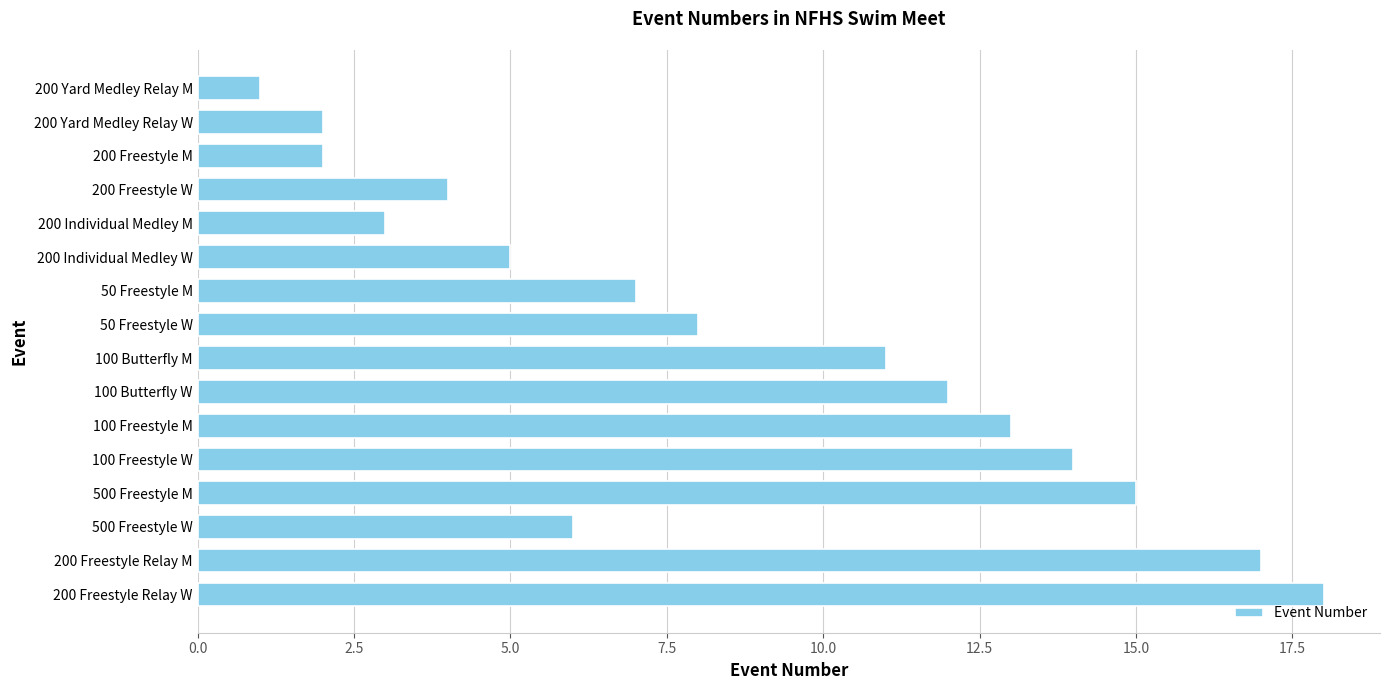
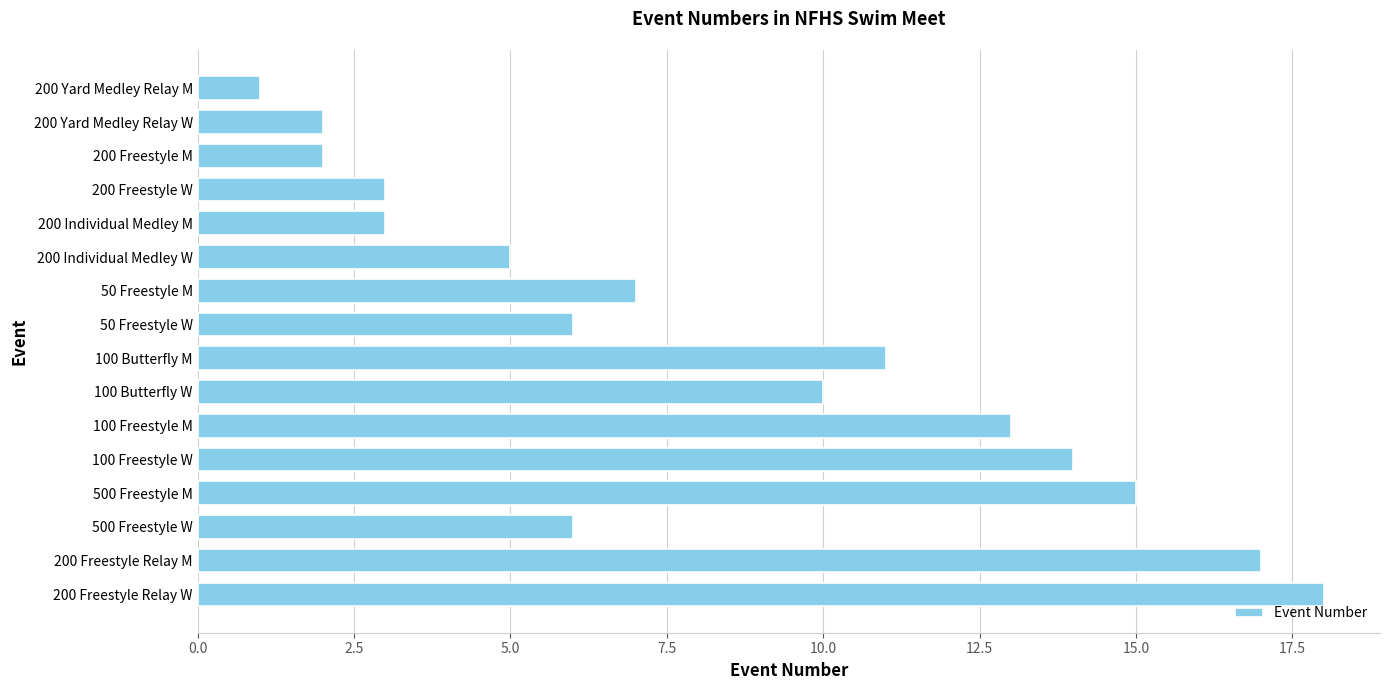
200 Freestyle W: 4 -> 3
50 Freestyle W: 8 -> 6
100 Butterfly W: 12 -> 10
